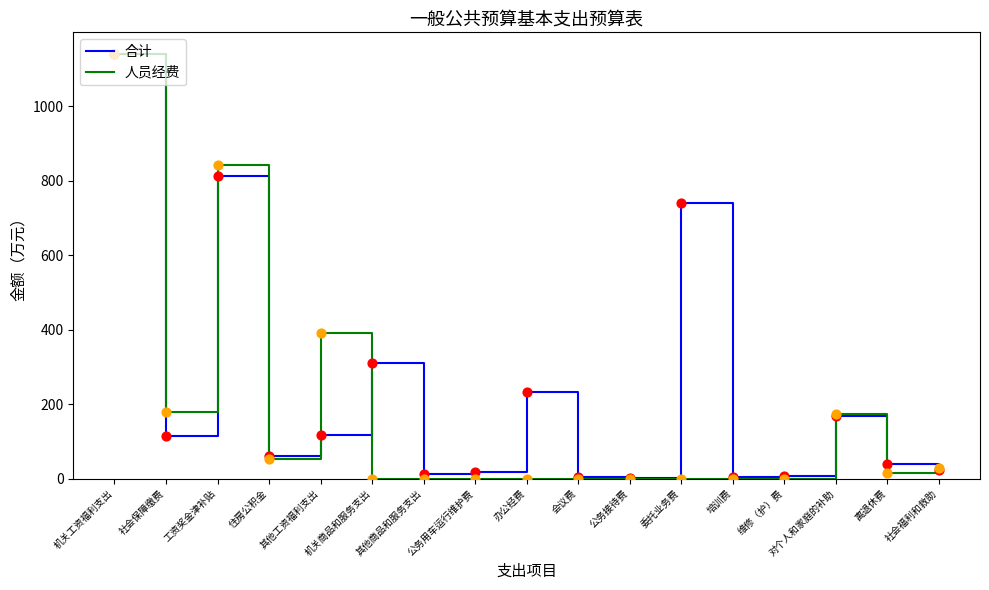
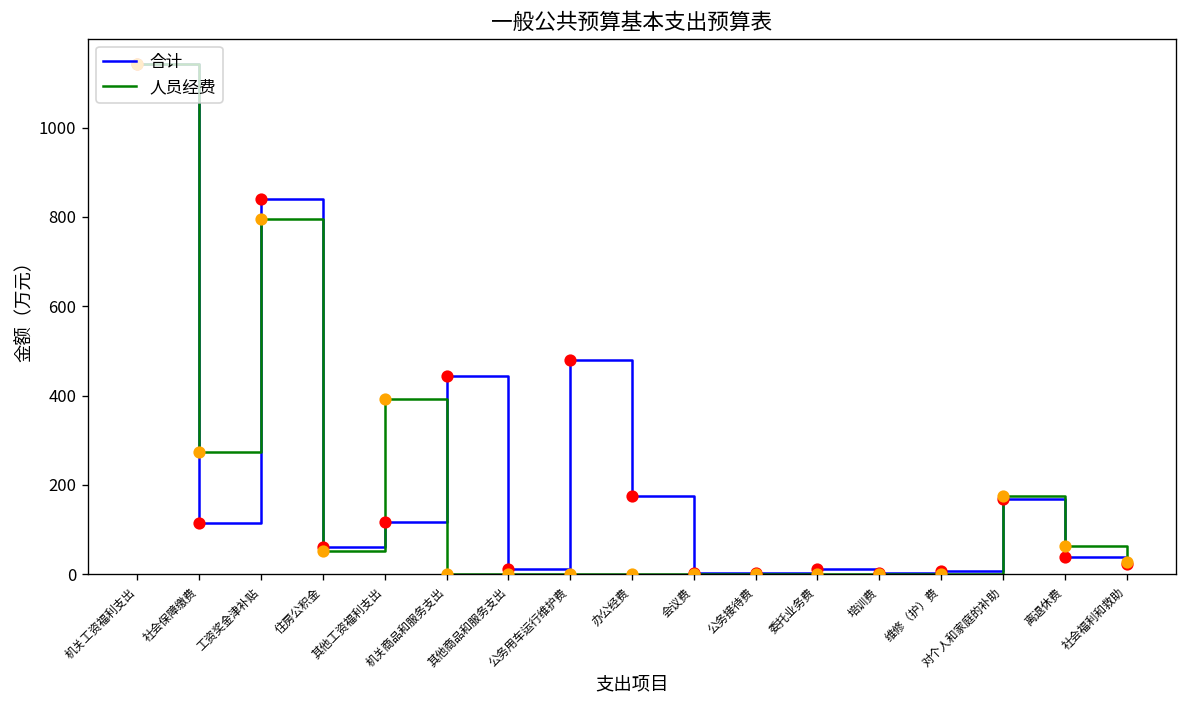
人员经费, 社会保障缴费: 180 -> 270
合计, 工资奖金津补贴: 810 -> 840
人员经费, 工资奖金津补贴: 840 -> 800
合计, 机关商品和服务支出: 310 -> 440
合计, 公务用车运行维护费: 20 -> 480
合计, 办公经费: 230 -> 170
合计, 委托业务费: 740 -> 10
人员经费, 离退休费: 20 -> 60
